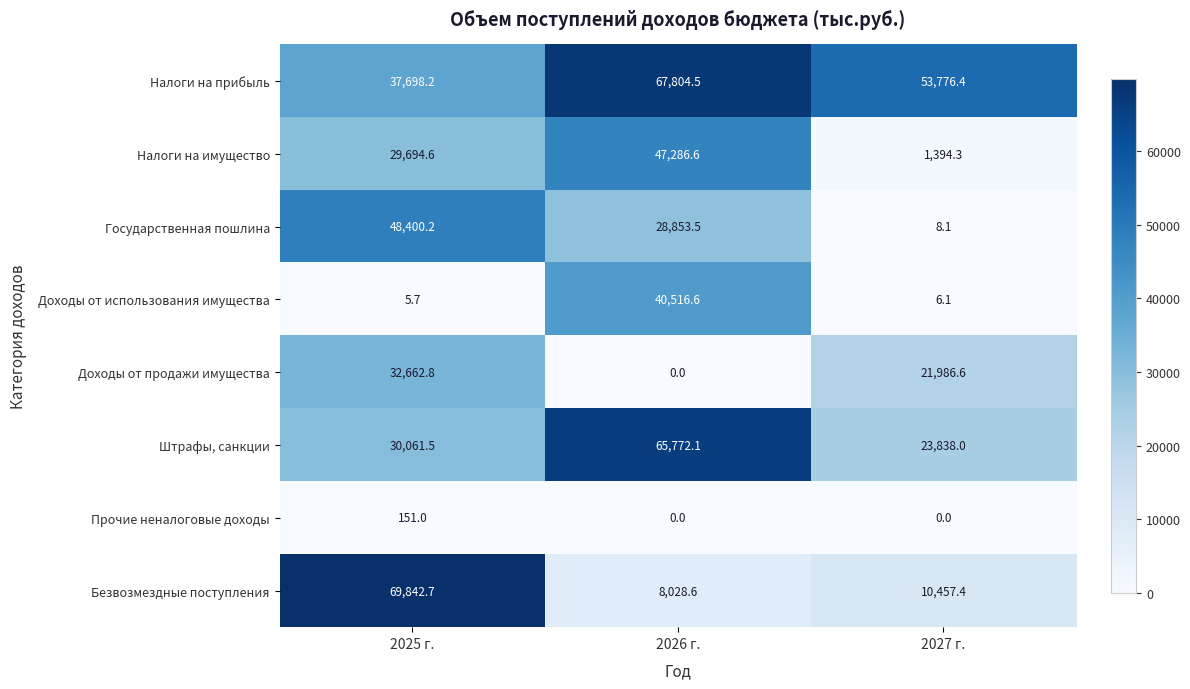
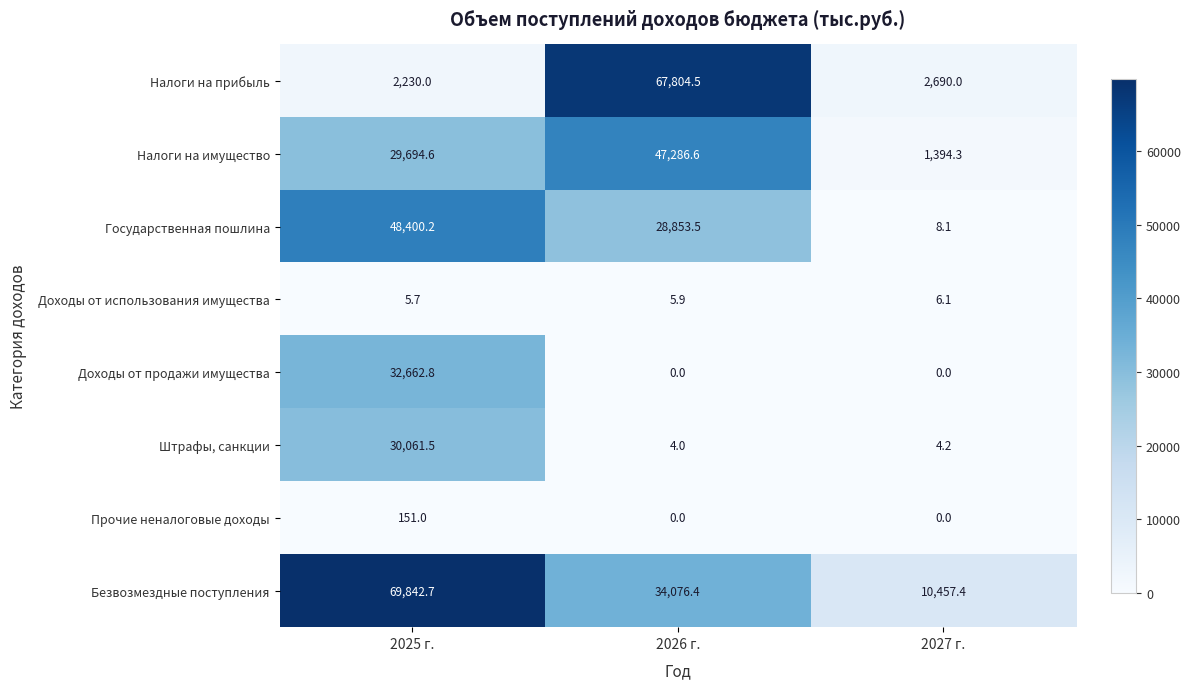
Налоги на прибыль, 2025 г.: 37,698.2 -> 2,230.0
Налоги на прибыль, 2027 г.: 53,776.4 -> 2,690.0
Доходы от использования имущества, 2026 г.: 40,516.6 -> 5.9
Доходы от продажи имущества, 2027 г.: 21,986.6 -> 0.0
Штрафы, санкции, 2026 г.: 65,772.1 -> 4.0
Штрафы, санкции, 2027 г.: 23,838.0 -> 4.2
Безвозмездные поступления, 2026 г.: 8,028.6 -> 34,076.4
